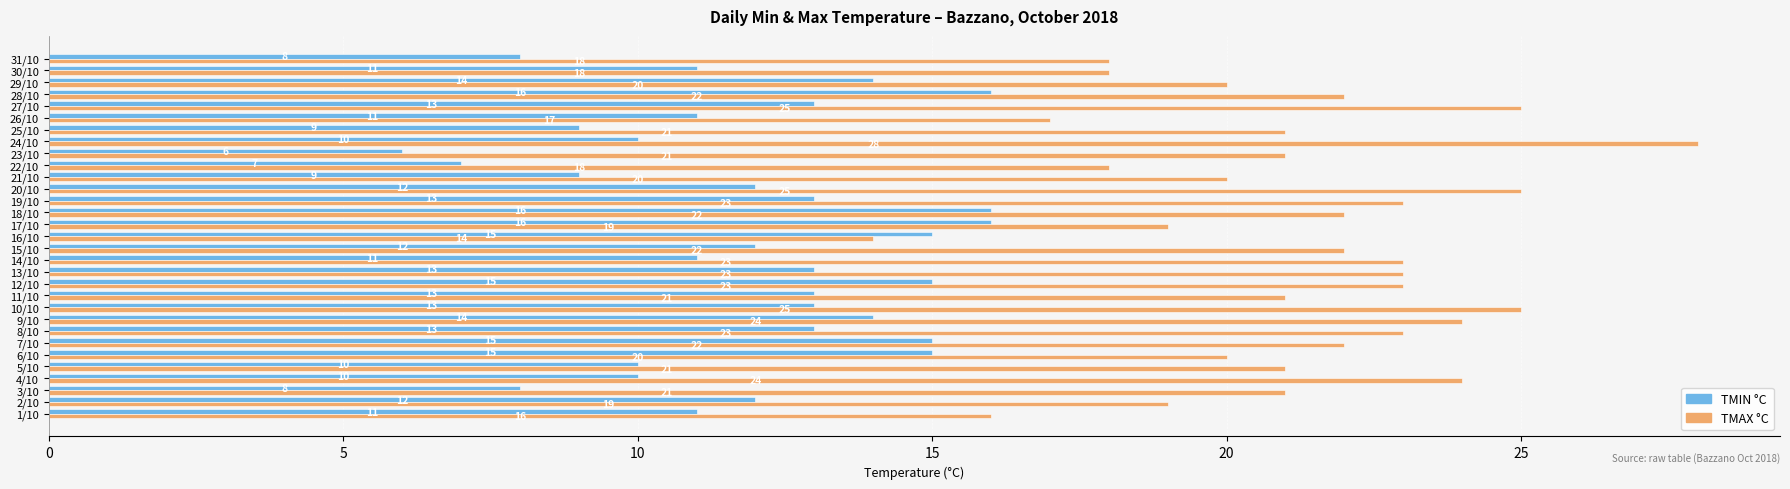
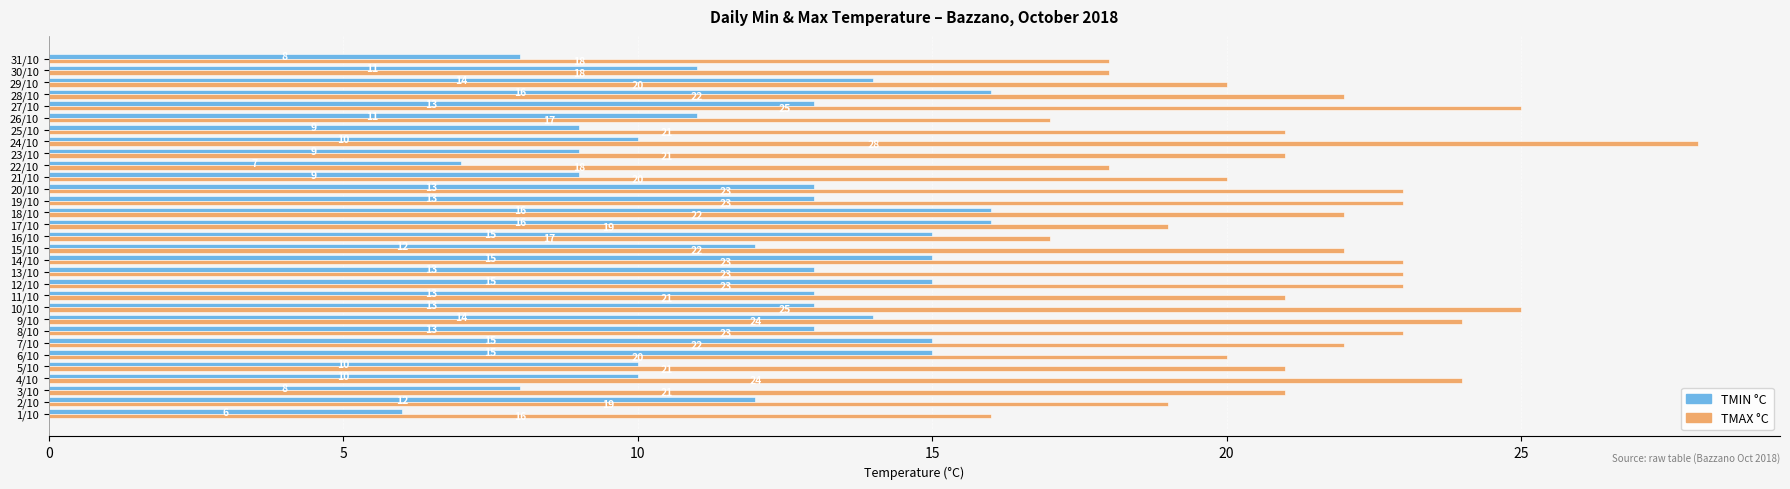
TMIN °C, 23/10: 6 -> 9
TMIN °C, 20/10: 12 -> 13
TMAX °C, 20/10: 25 -> 23
TMAX °C, 16/10: 14 -> 17
TMIN °C, 14/10: 11 -> 15
TMIN °C, 1/10: 11 -> 6
